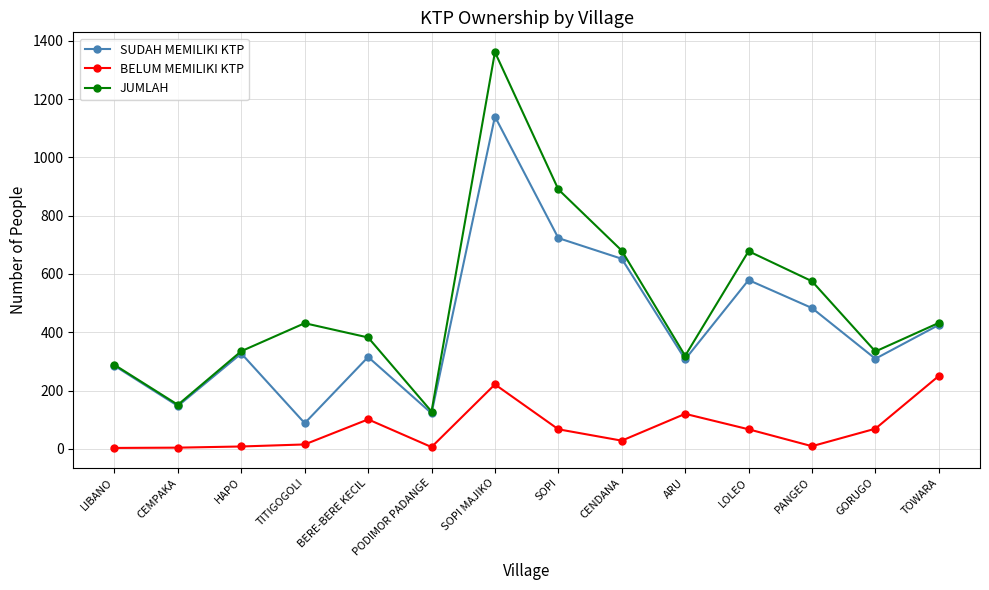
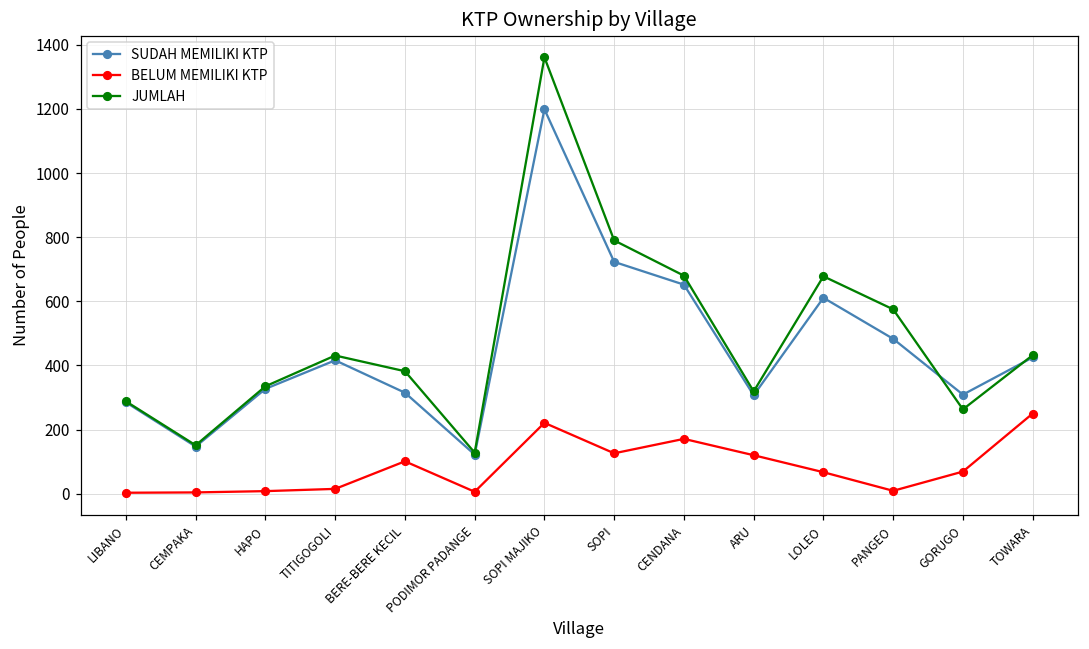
SUDAH MEMILIKI KTP, TITIGOGOLI: 90 -> 420
SUDAH MEMILIKI KTP, SOPI MAJIKO: 1140 -> 1200
BELUM MEMILIKI KTP, SOPI: 70 -> 130
JUMLAH, SOPI: 890 -> 790
BELUM MEMILIKI KTP, CENDANA: 30 -> 170
SUDAH MEMILIKI KTP, LOLEO: 580 -> 610
JUMLAH, GORUGO: 330 -> 260
